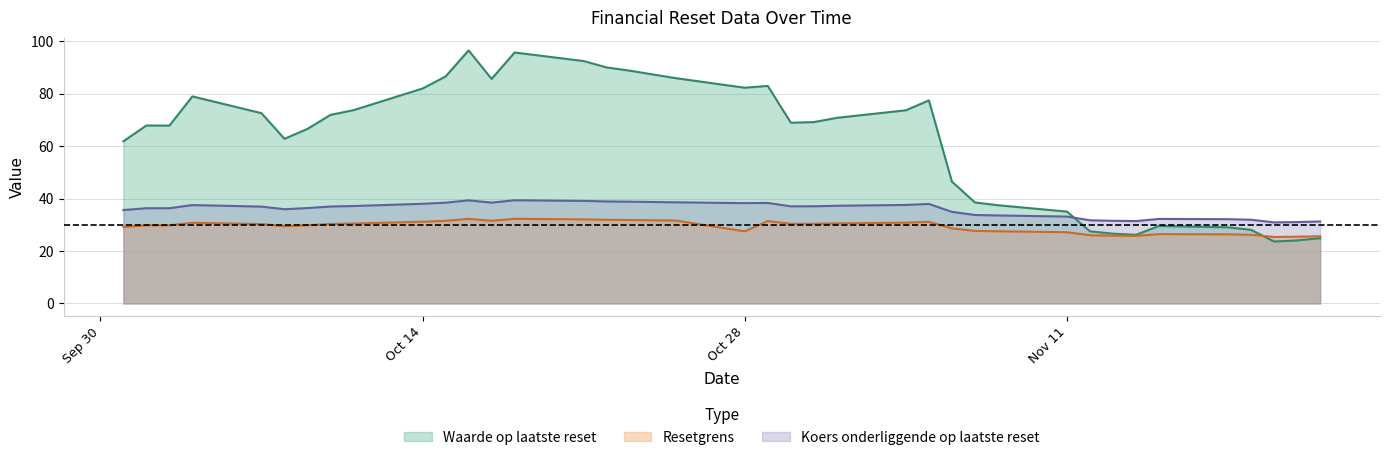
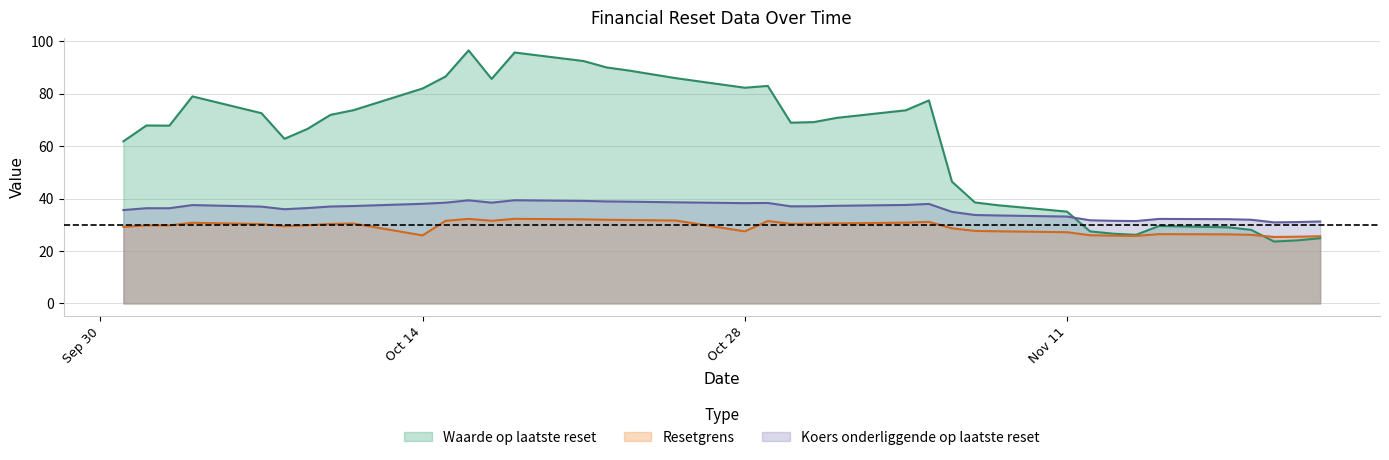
Resetgrens, Oct 14: 31 -> 26
